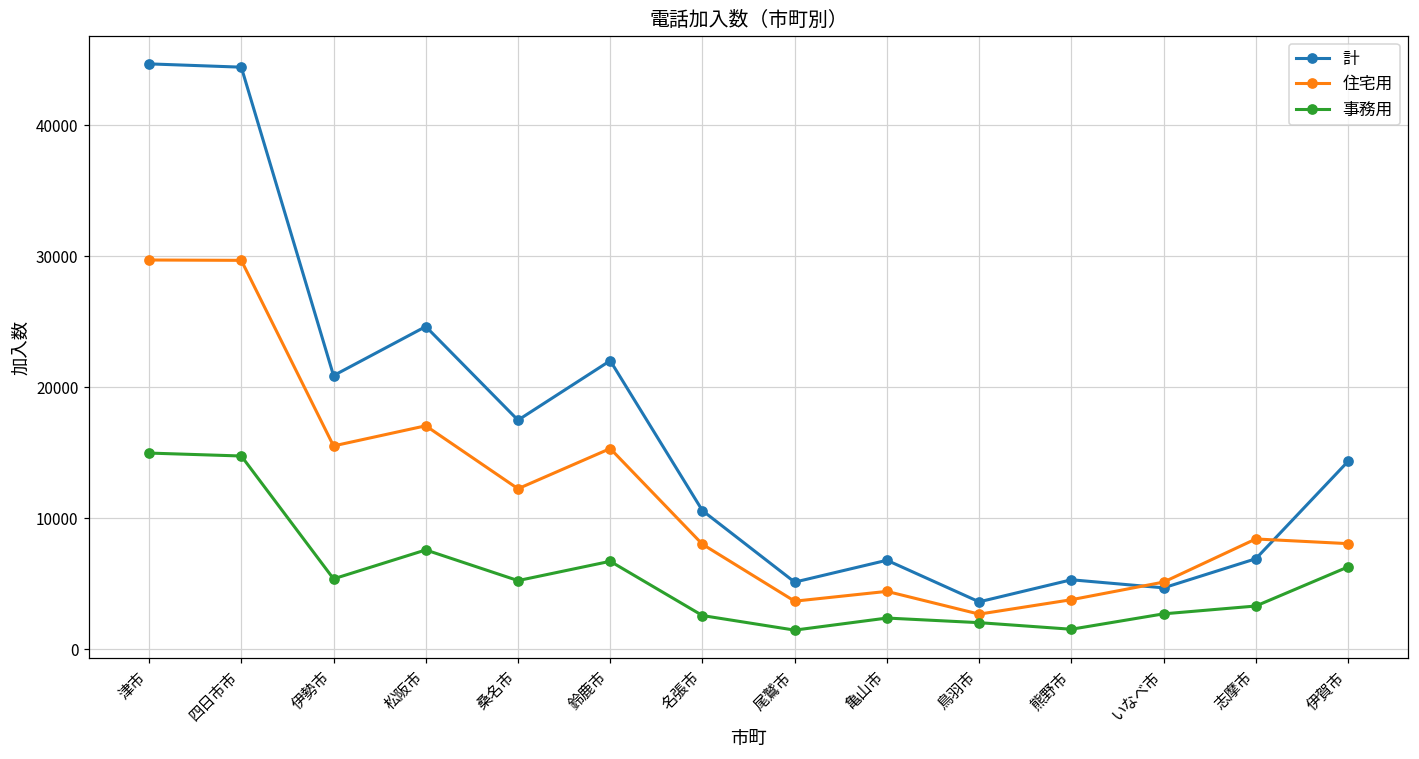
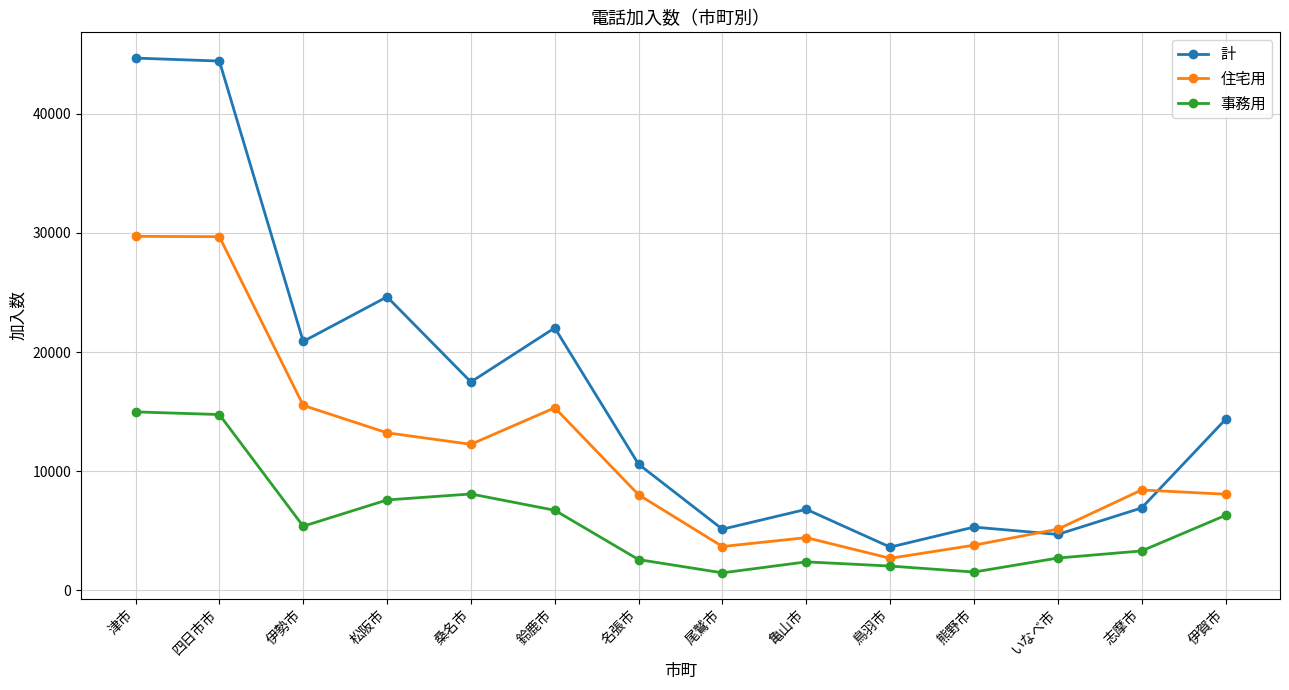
住宅用, 松阪市: 17100 -> 13200
事務用, 桑名市: 5200 -> 8100
